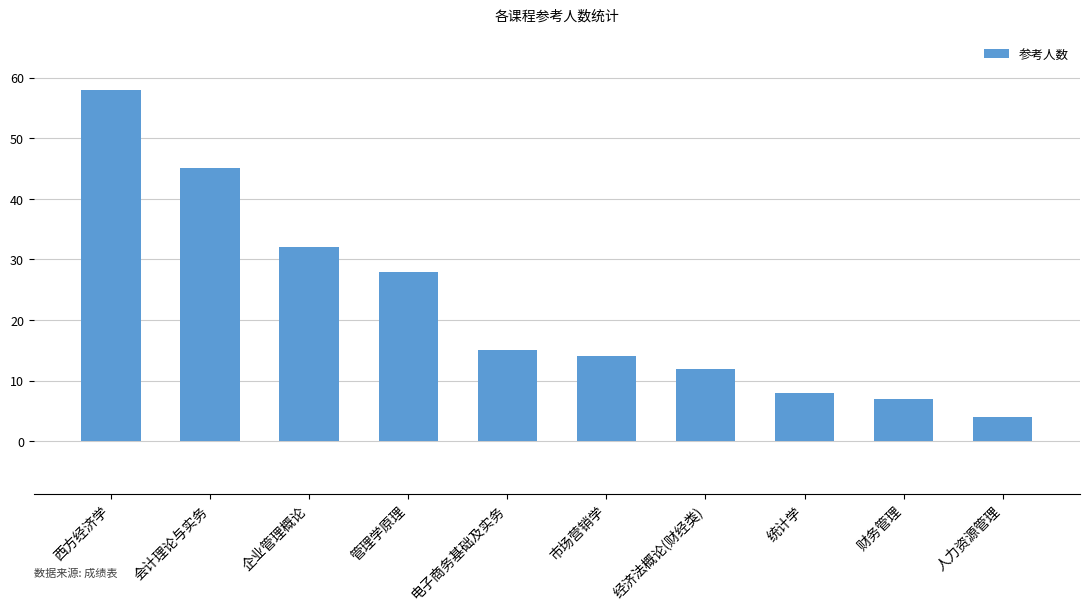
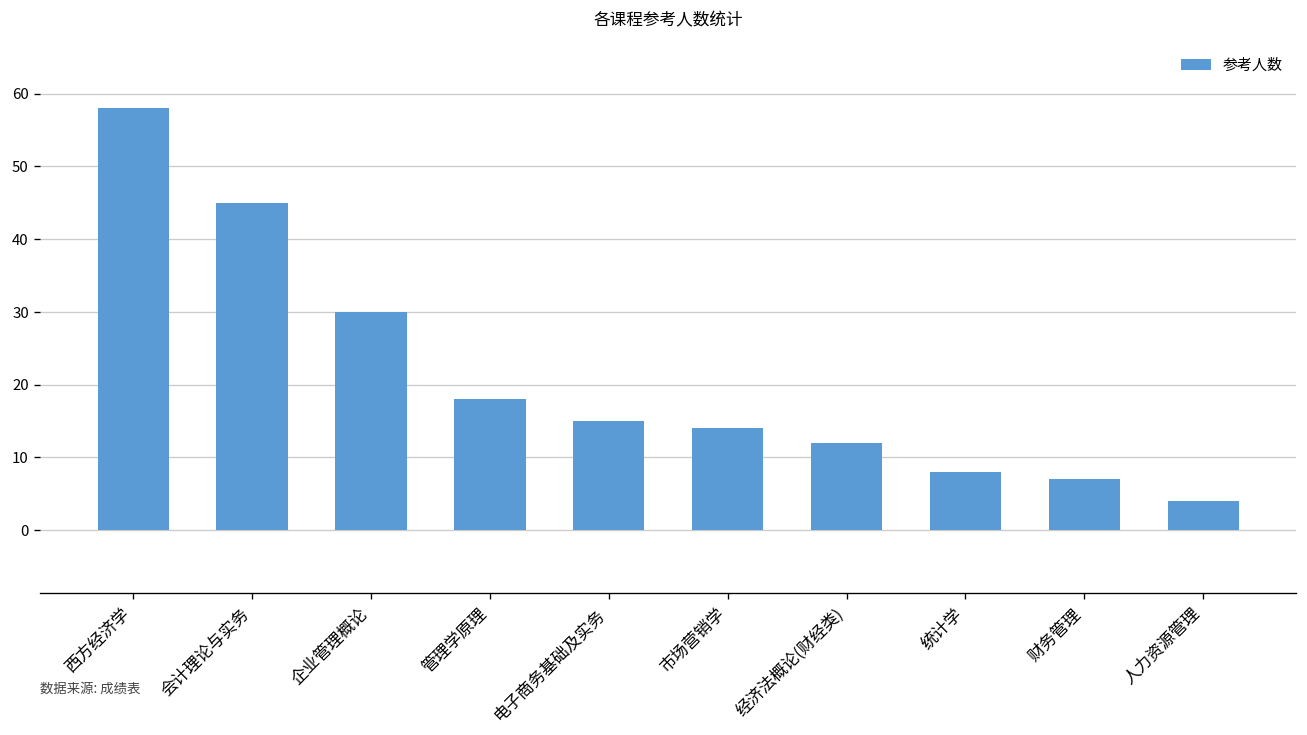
企业管理概论: 32 -> 30
管理学原理: 28 -> 18
